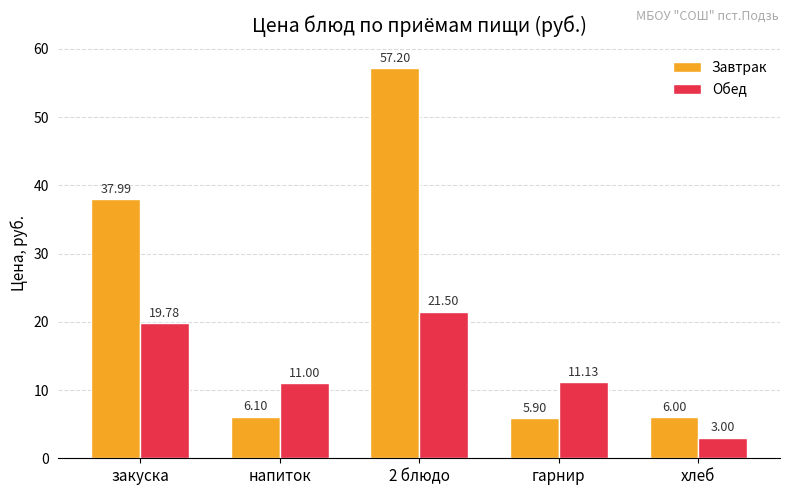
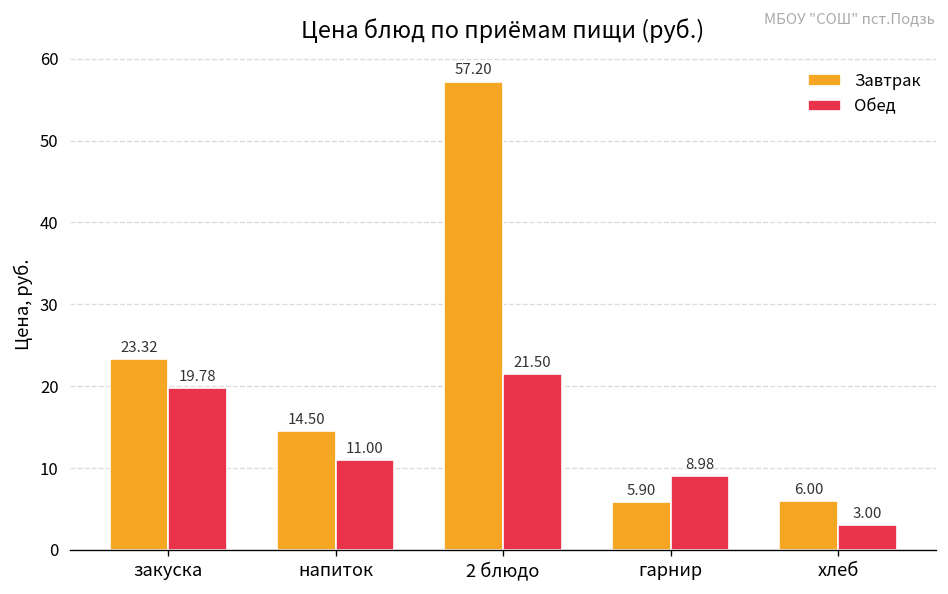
Завтрак, закуска: 37.99 -> 23.32
Завтрак, напиток: 6.10 -> 14.50
Обед, гарнир: 11.13 -> 8.98
